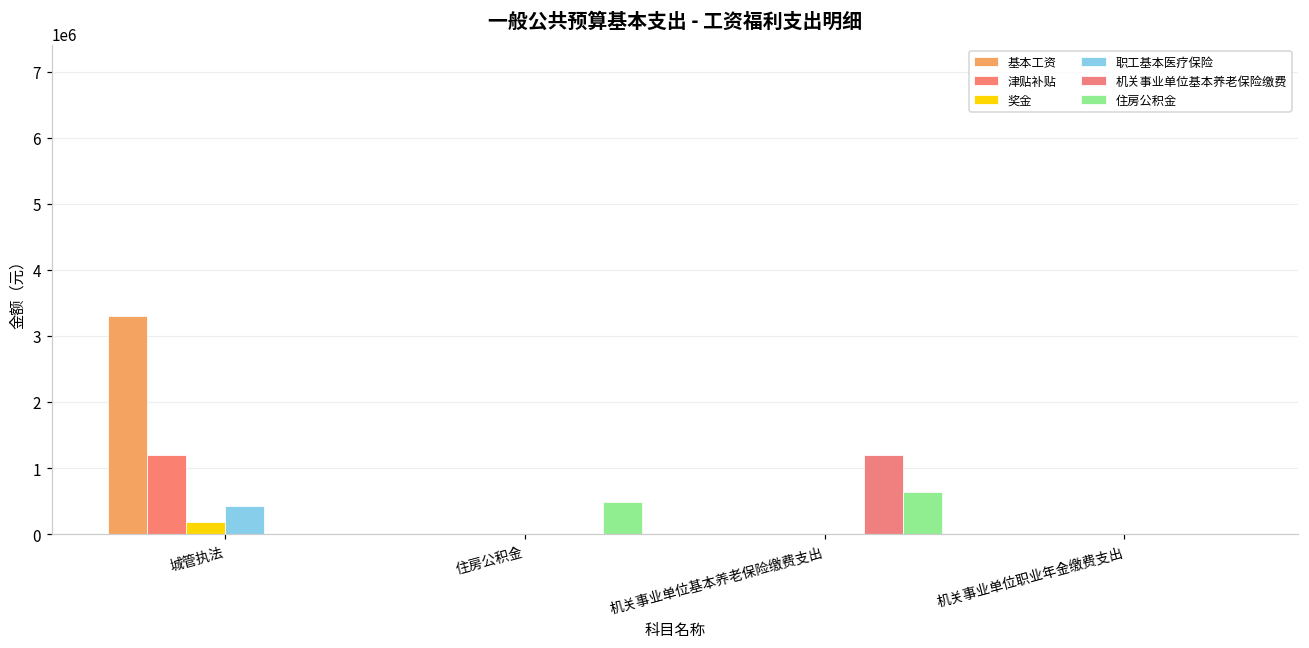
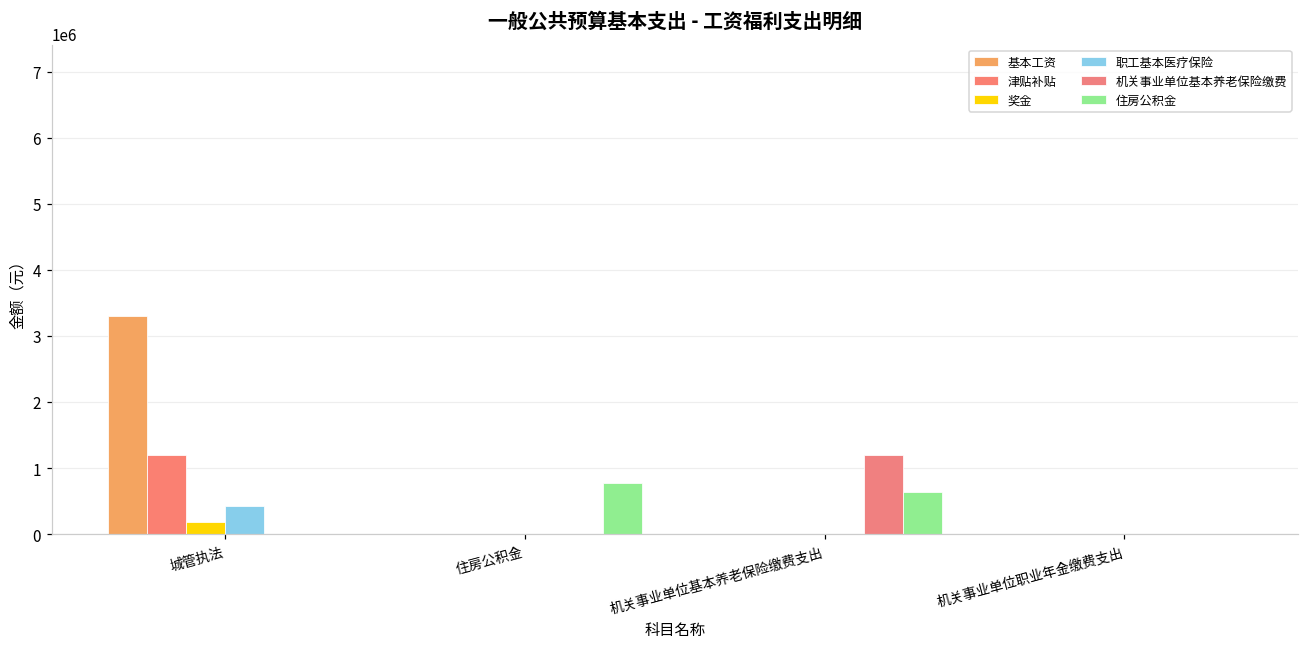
住房公积金, 住房公积金: 500000 -> 800000
